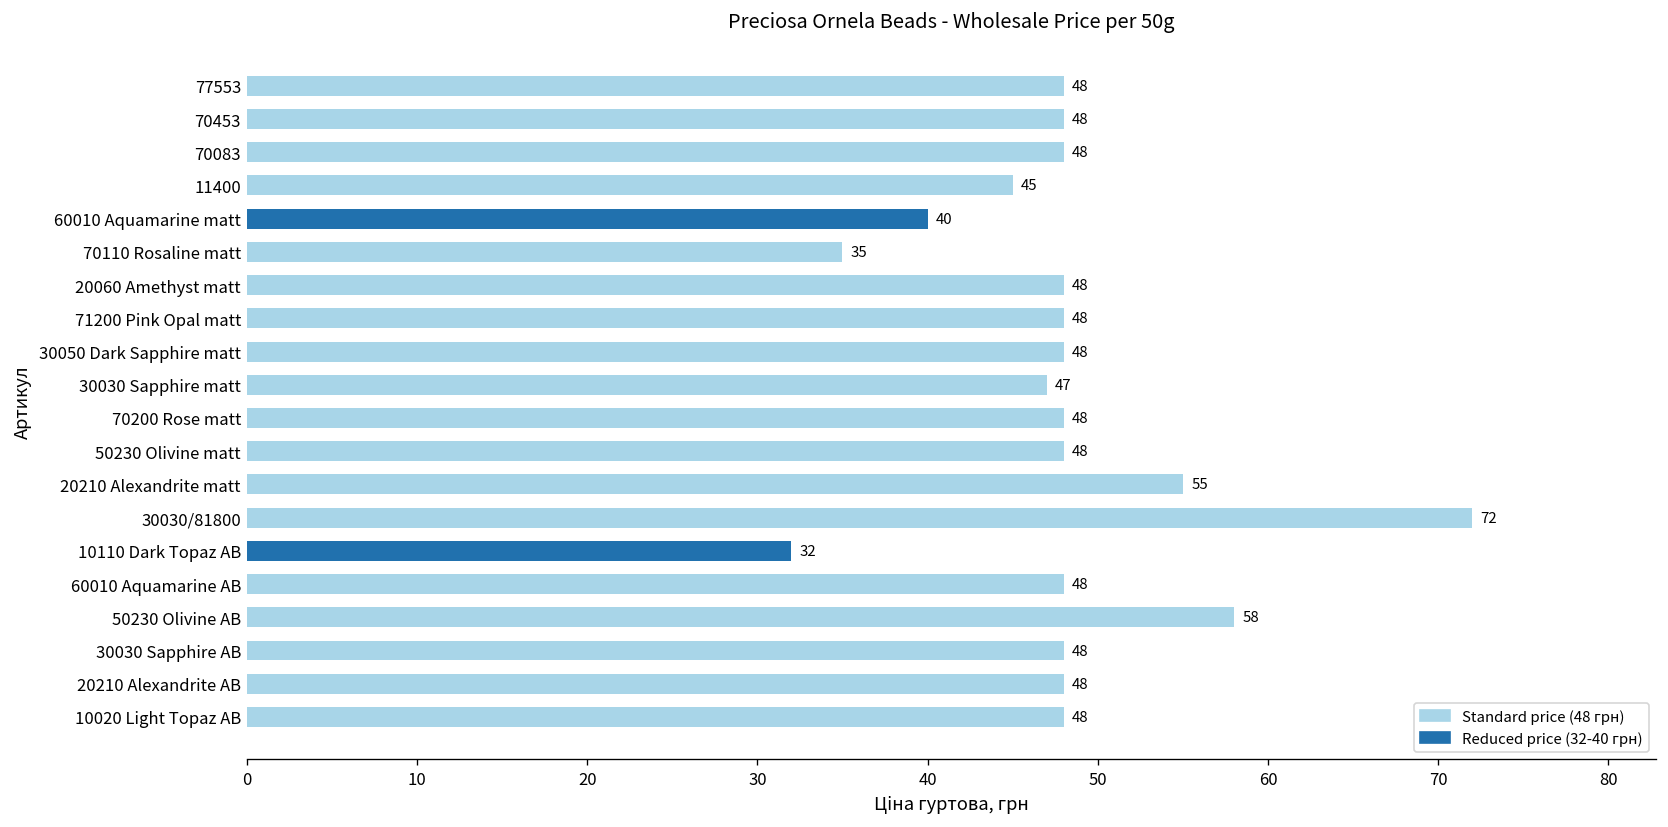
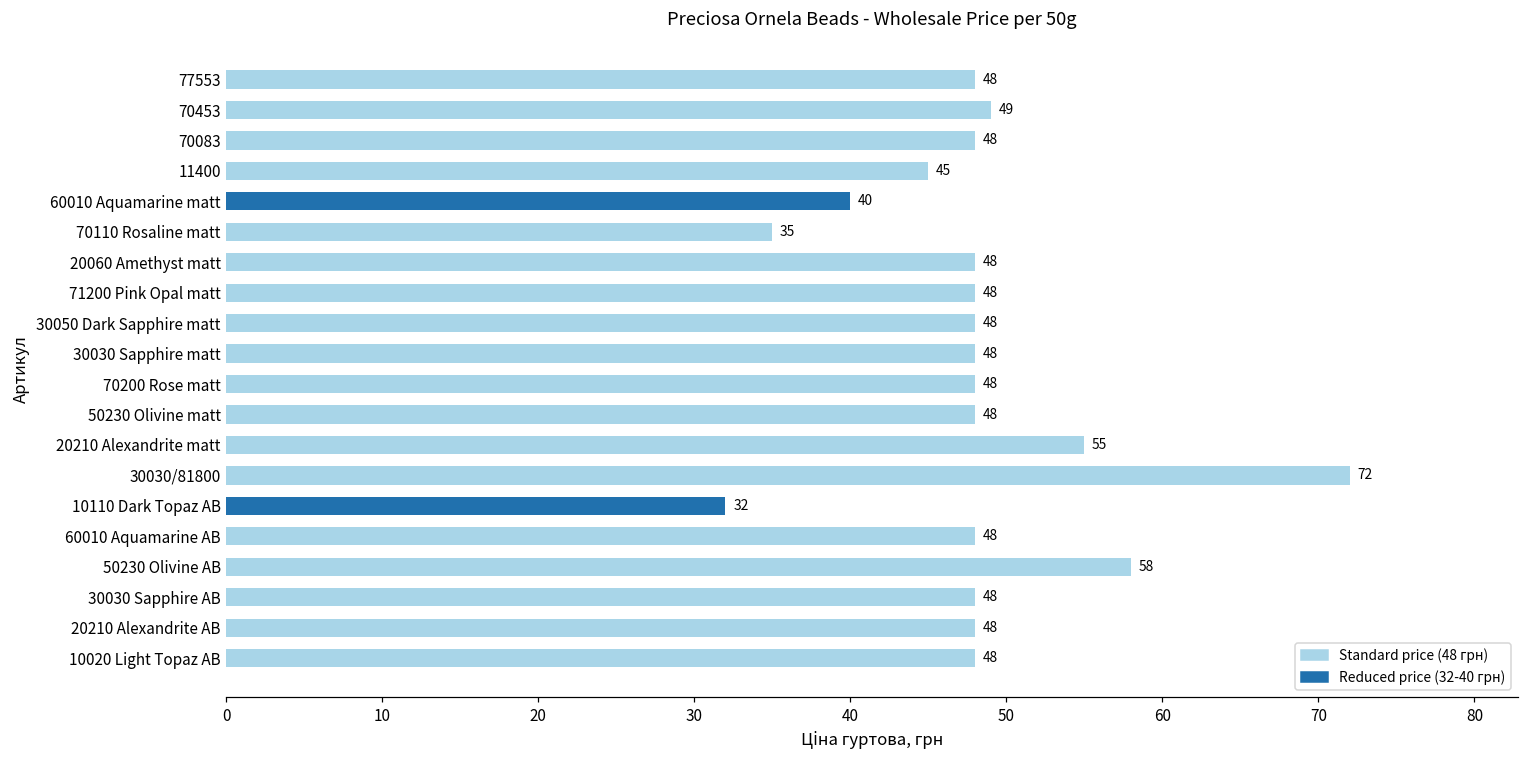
70453: 48 -> 49
30030 Sapphire matt: 47 -> 48
